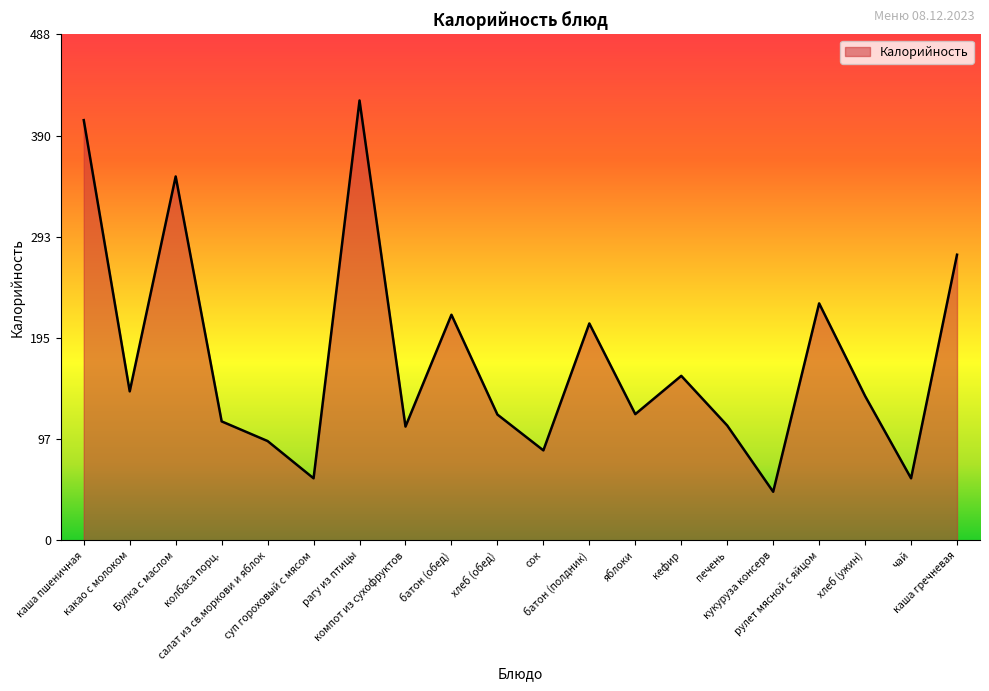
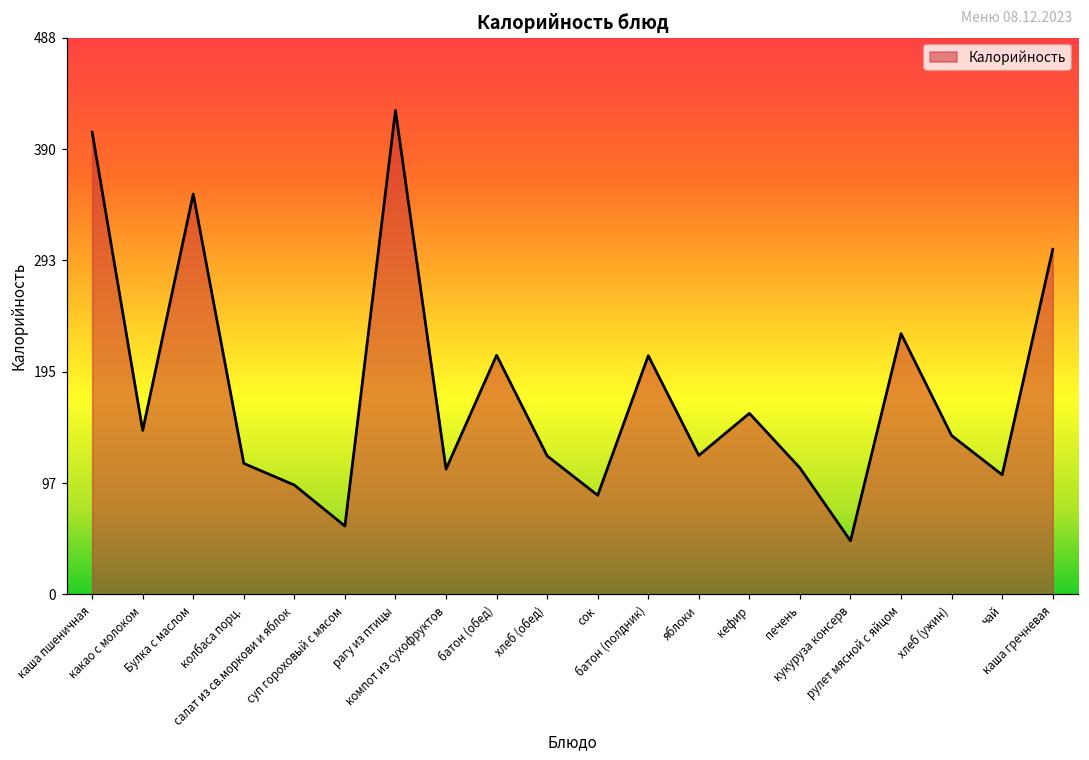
батон (обед): 218 -> 210
чай: 60 -> 105
каша гречневая: 276 -> 303
